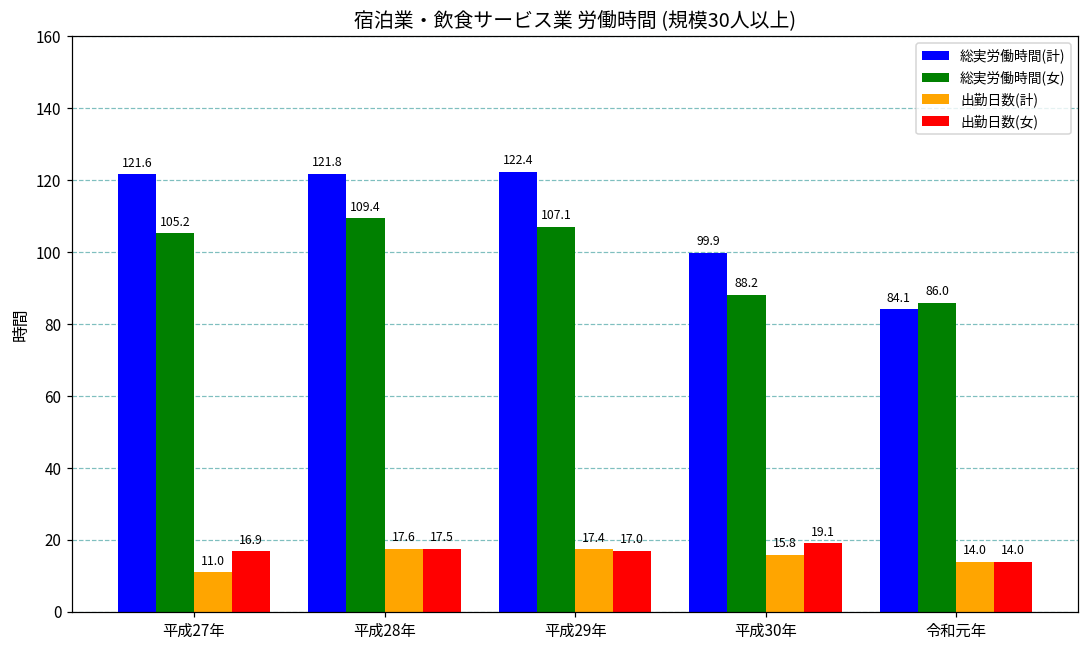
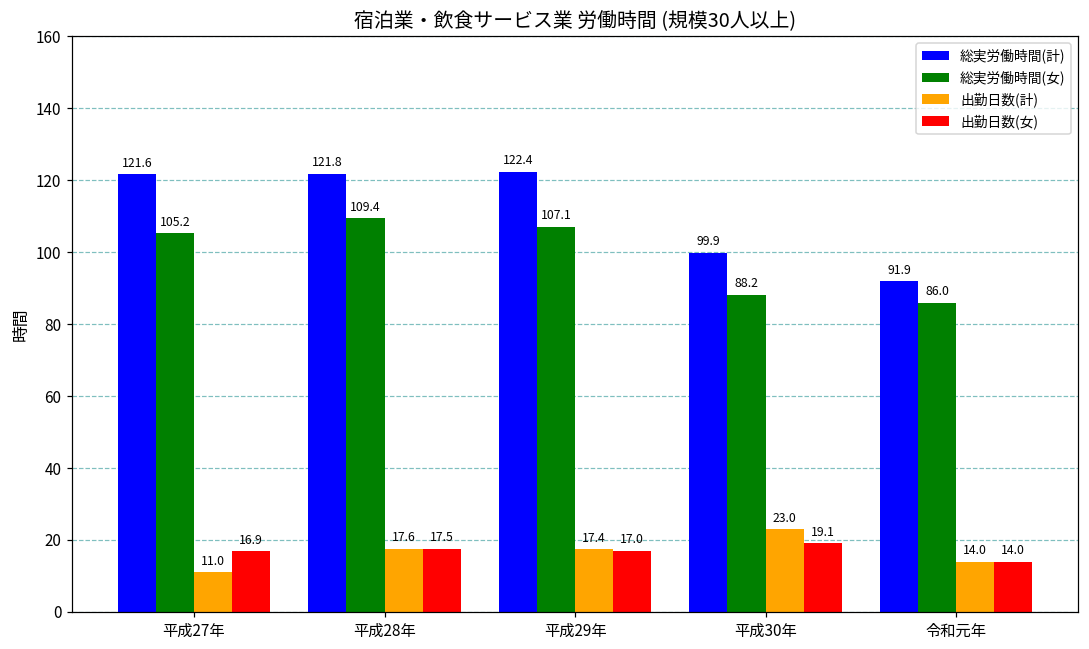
出勤日数(計), 平成30年: 15.8 -> 23.0
総実労働時間(計), 令和元年: 84.1 -> 91.9
